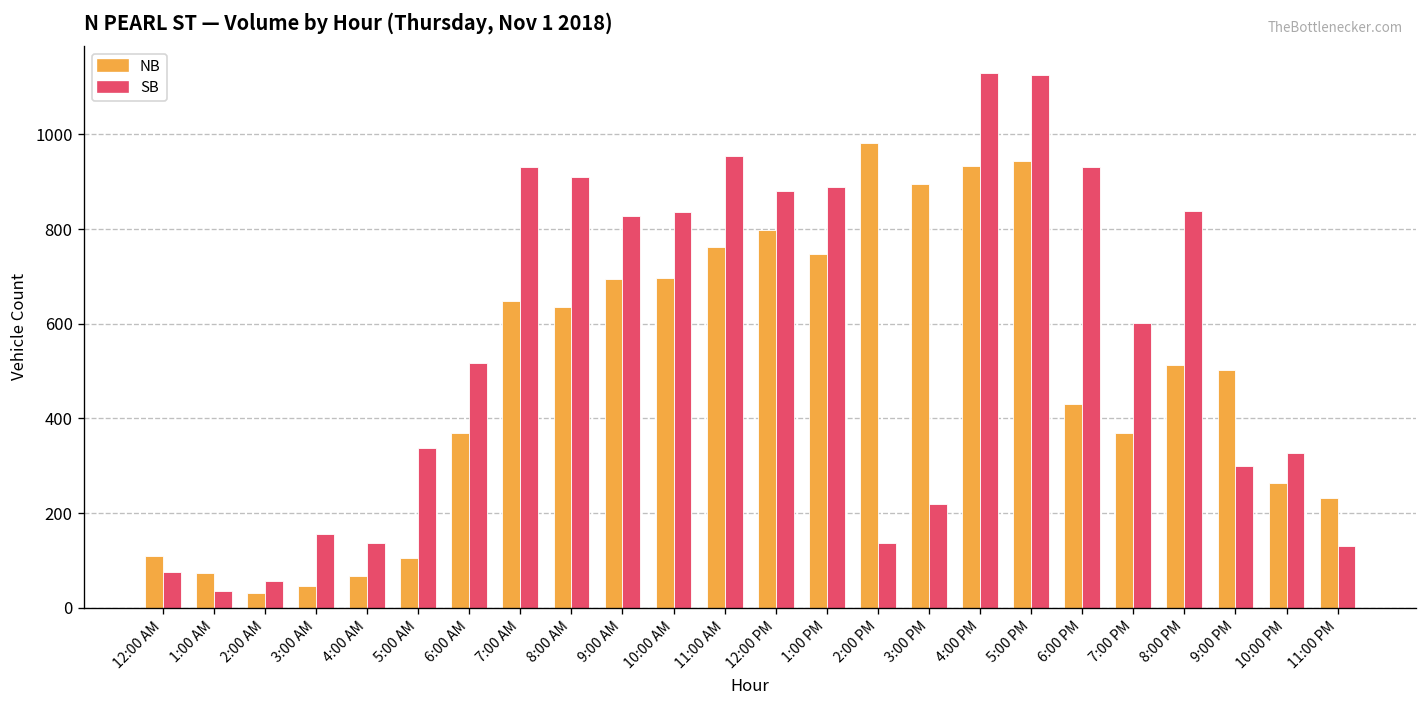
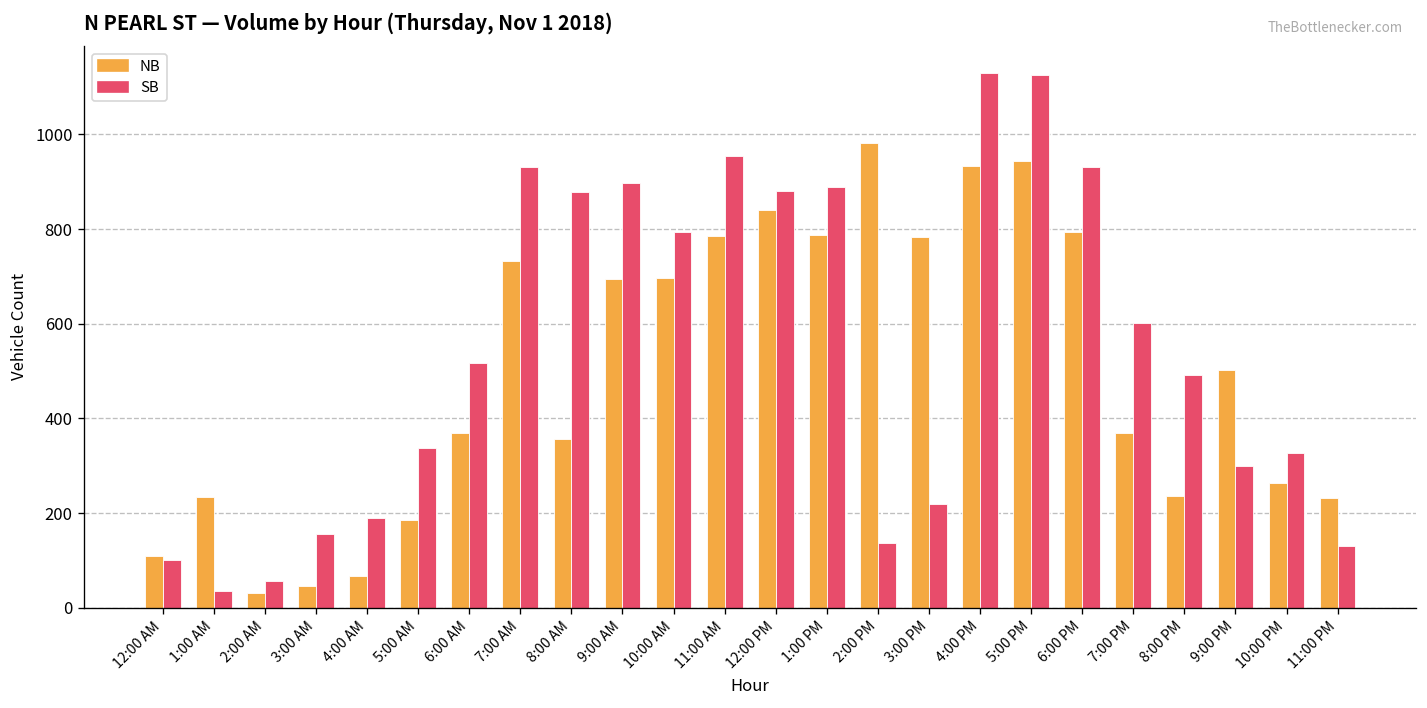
SB, 12:00 AM: 80 -> 100
NB, 1:00 AM: 70 -> 230
SB, 4:00 AM: 140 -> 190
NB, 5:00 AM: 100 -> 190
NB, 7:00 AM: 650 -> 730
NB, 8:00 AM: 640 -> 360
SB, 8:00 AM: 910 -> 880
SB, 9:00 AM: 830 -> 900
SB, 10:00 AM: 840 -> 790
NB, 11:00 AM: 760 -> 790
NB, 12:00 PM: 800 -> 840
NB, 1:00 PM: 750 -> 790
NB, 3:00 PM: 900 -> 780
NB, 6:00 PM: 430 -> 790
NB, 8:00 PM: 510 -> 240
SB, 8:00 PM: 840 -> 490
